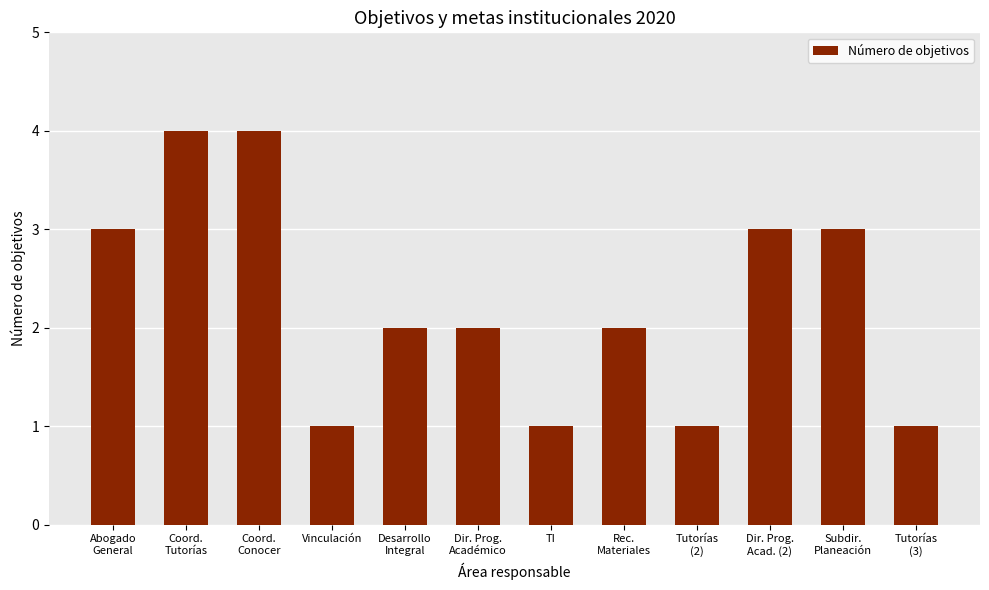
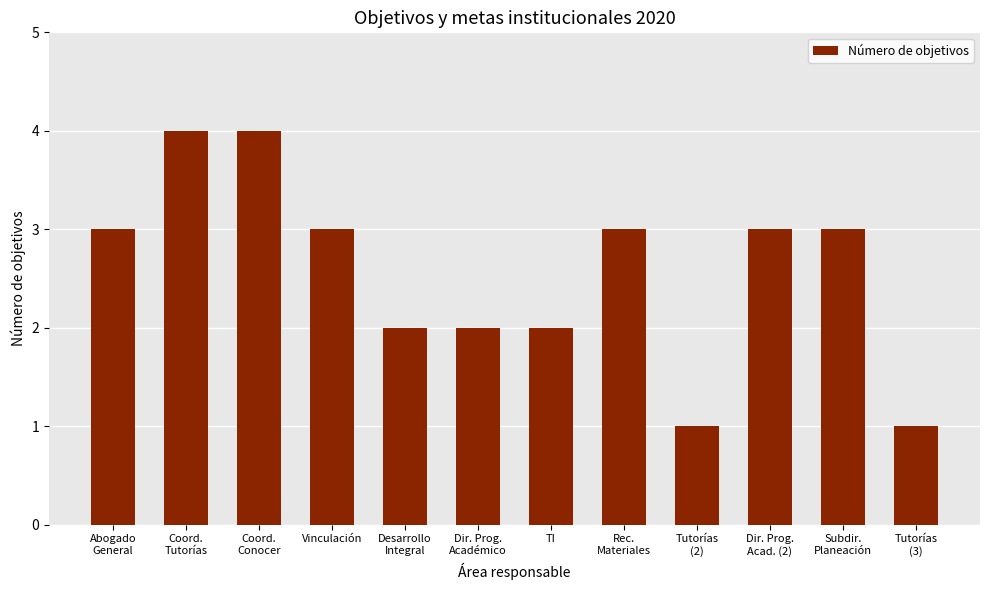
Vinculación: 1 -> 3
TI: 1 -> 2
Rec. Materiales: 2 -> 3
